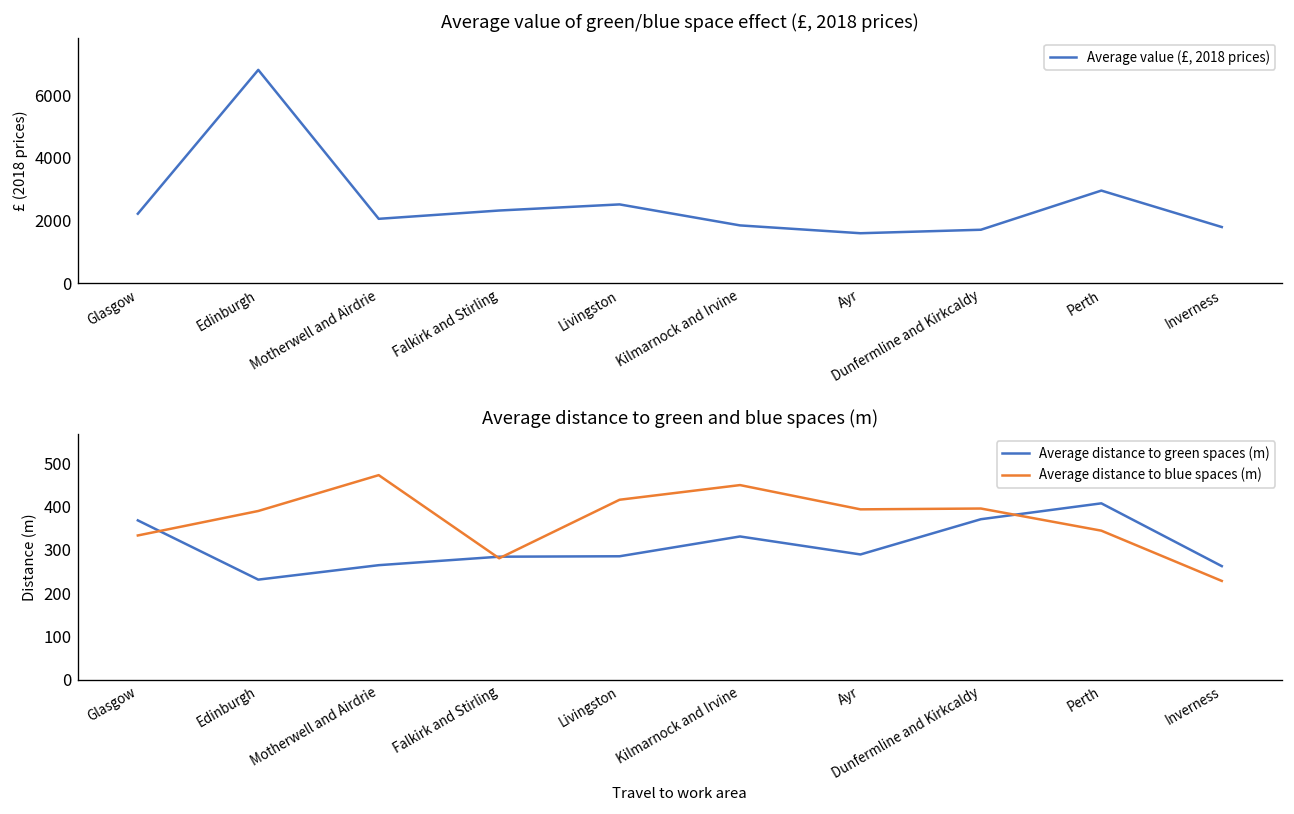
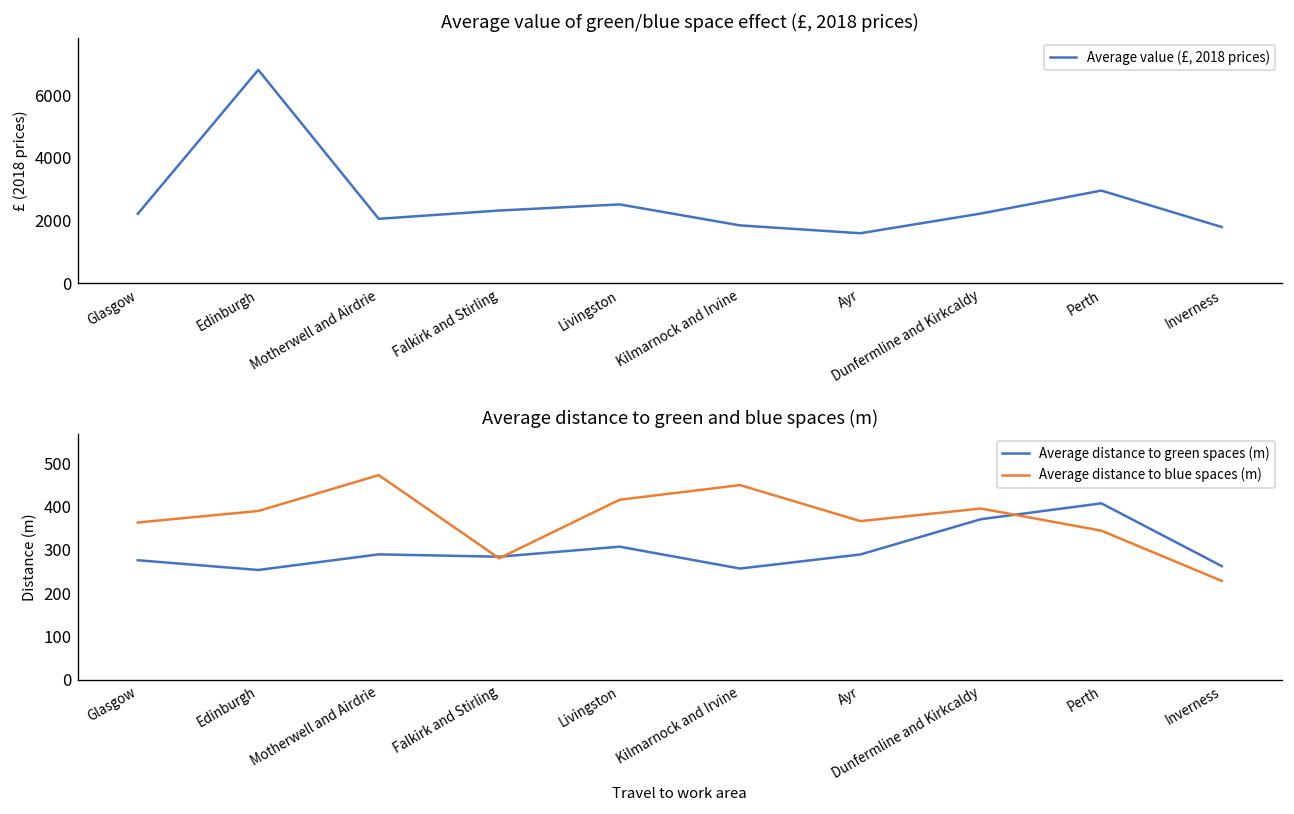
Average value of green/blue space effect (£, 2018 prices), Dunfermline and Kirkcaldy: 1700 -> 2200
Average distance to green and blue spaces (m), Average distance to green spaces (m), Glasgow: 370 -> 280
Average distance to green and blue spaces (m), Average distance to blue spaces (m), Glasgow: 330 -> 360
Average distance to green and blue spaces (m), Average distance to green spaces (m), Edinburgh: 230 -> 250
Average distance to green and blue spaces (m), Average distance to green spaces (m), Motherwell and Airdrie: 260 -> 290
Average distance to green and blue spaces (m), Average distance to green spaces (m), Livingston: 290 -> 310
Average distance to green and blue spaces (m), Average distance to green spaces (m), Kilmarnock and Irvine: 330 -> 260
Average distance to green and blue spaces (m), Average distance to blue spaces (m), Ayr: 390 -> 370
